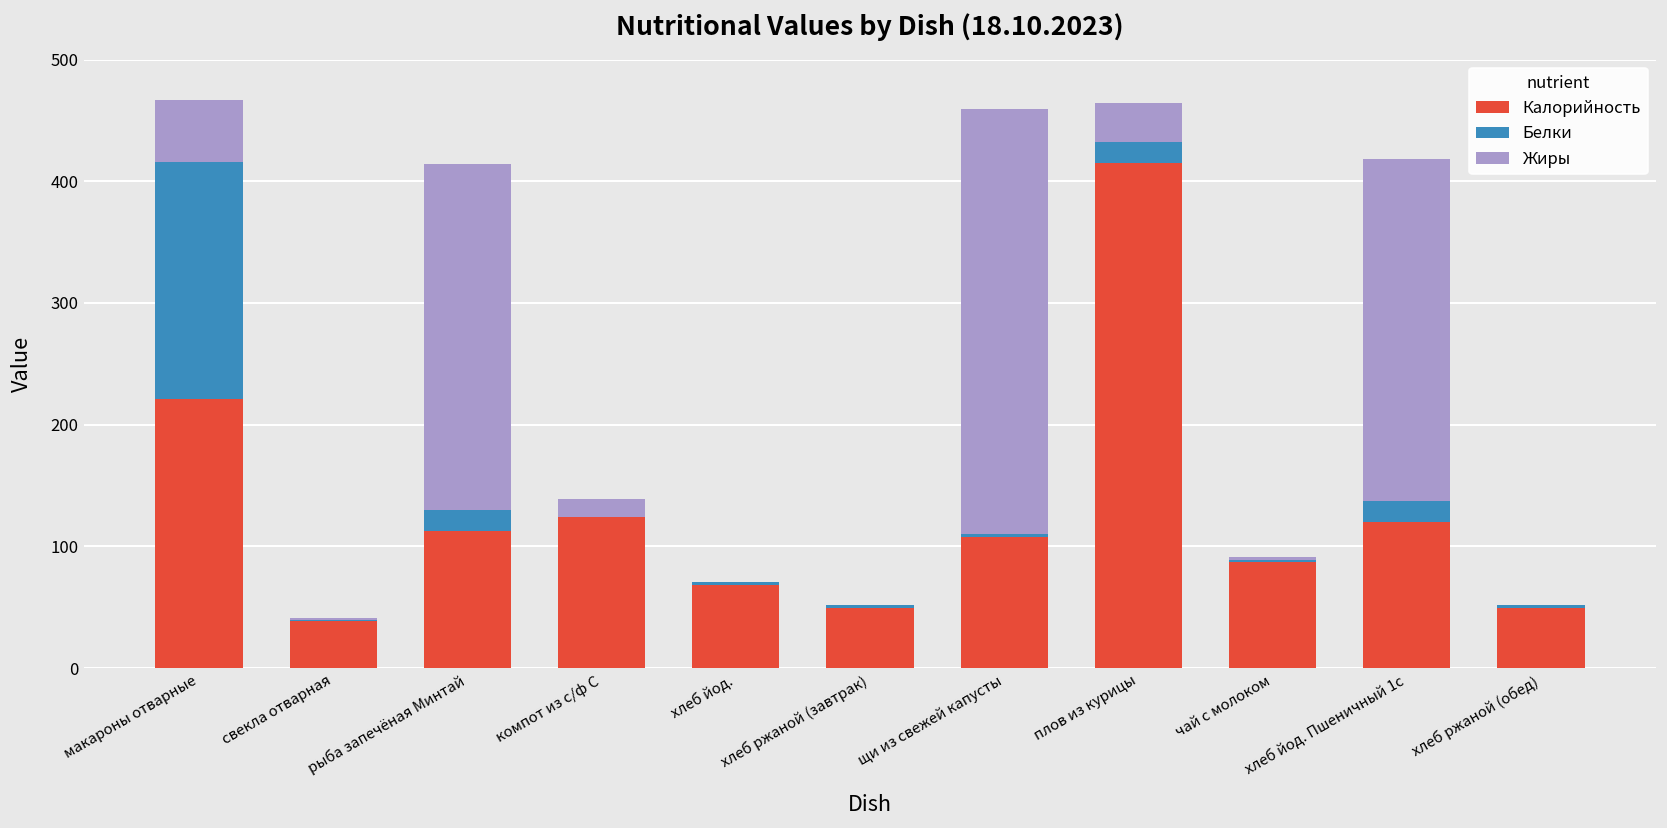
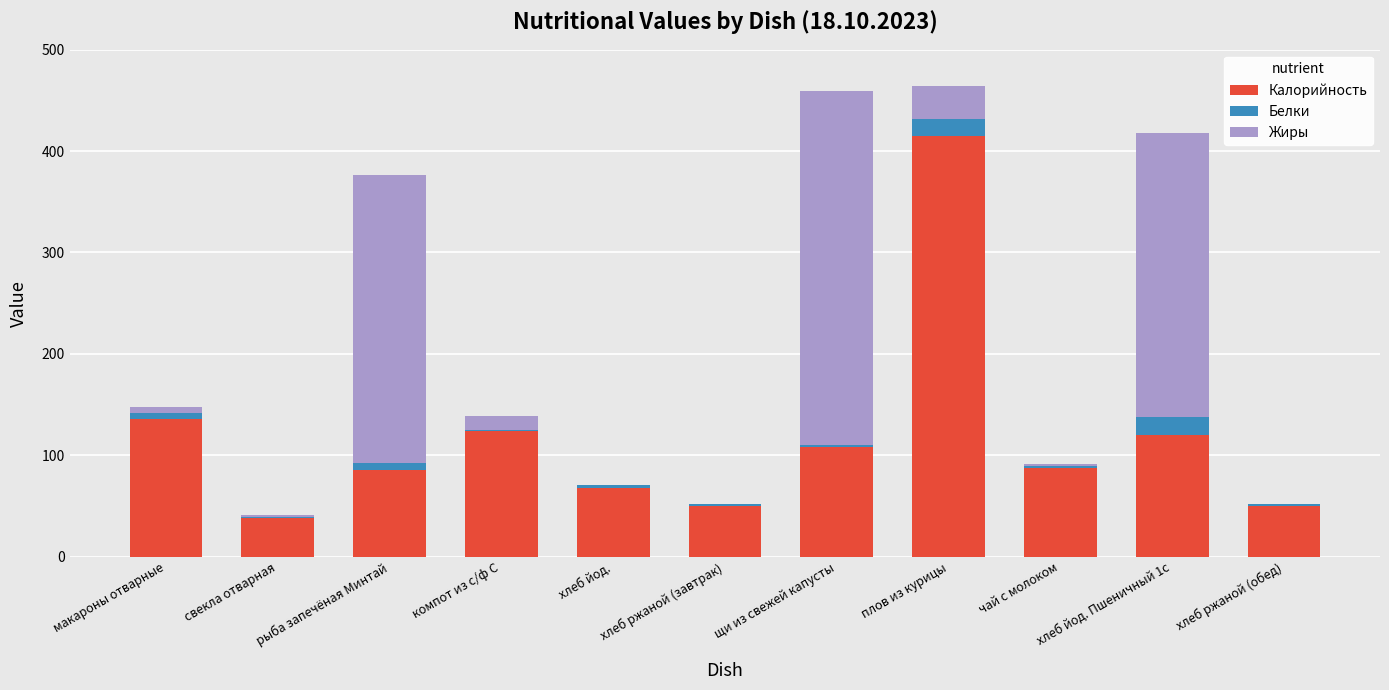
Калорийность, макароны отварные: 221 -> 136
Белки, макароны отварные: 195 -> 5
Жиры, макароны отварные: 51 -> 6
Калорийность, рыба запечёная Минтай: 113 -> 85
Белки, рыба запечёная Минтай: 17 -> 7
